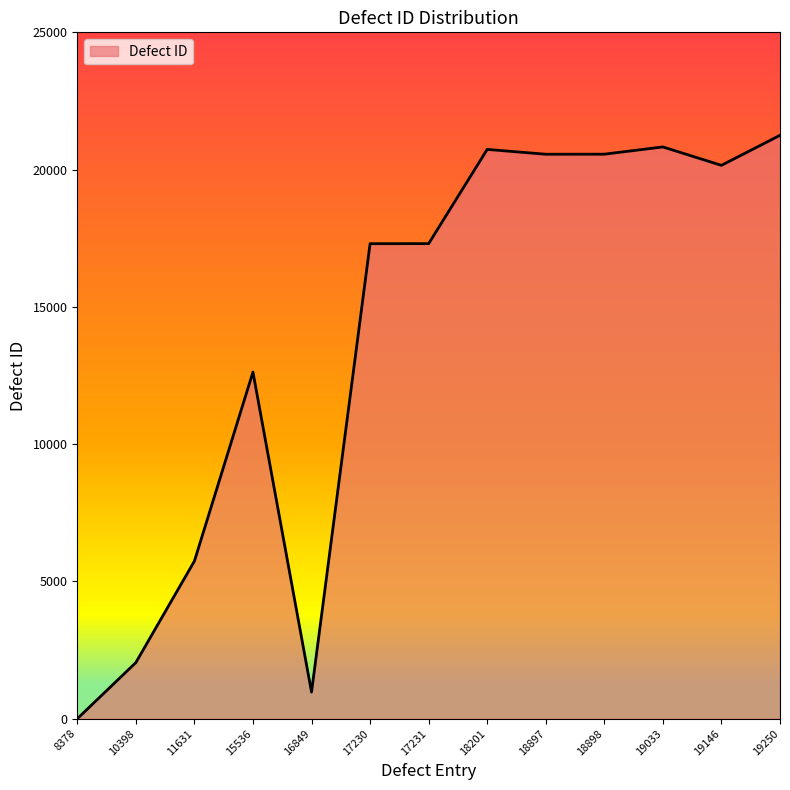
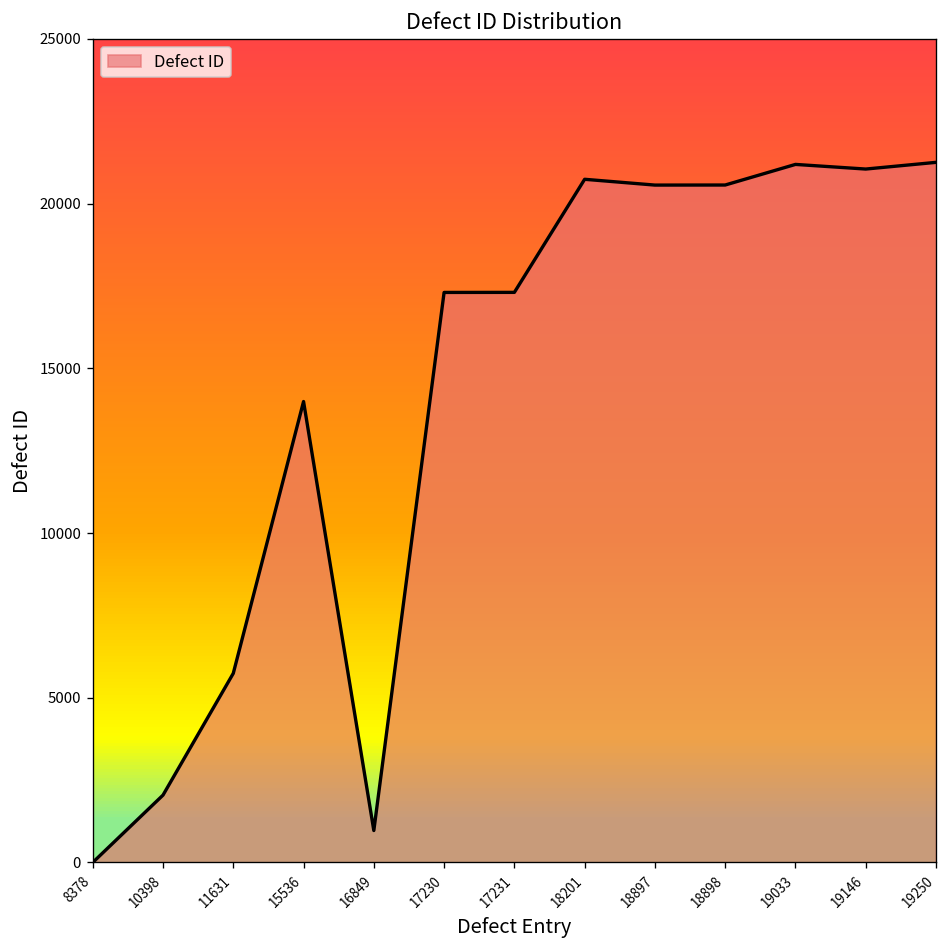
15536: 12600 -> 14000
19033: 20800 -> 21200
19146: 20200 -> 21000
